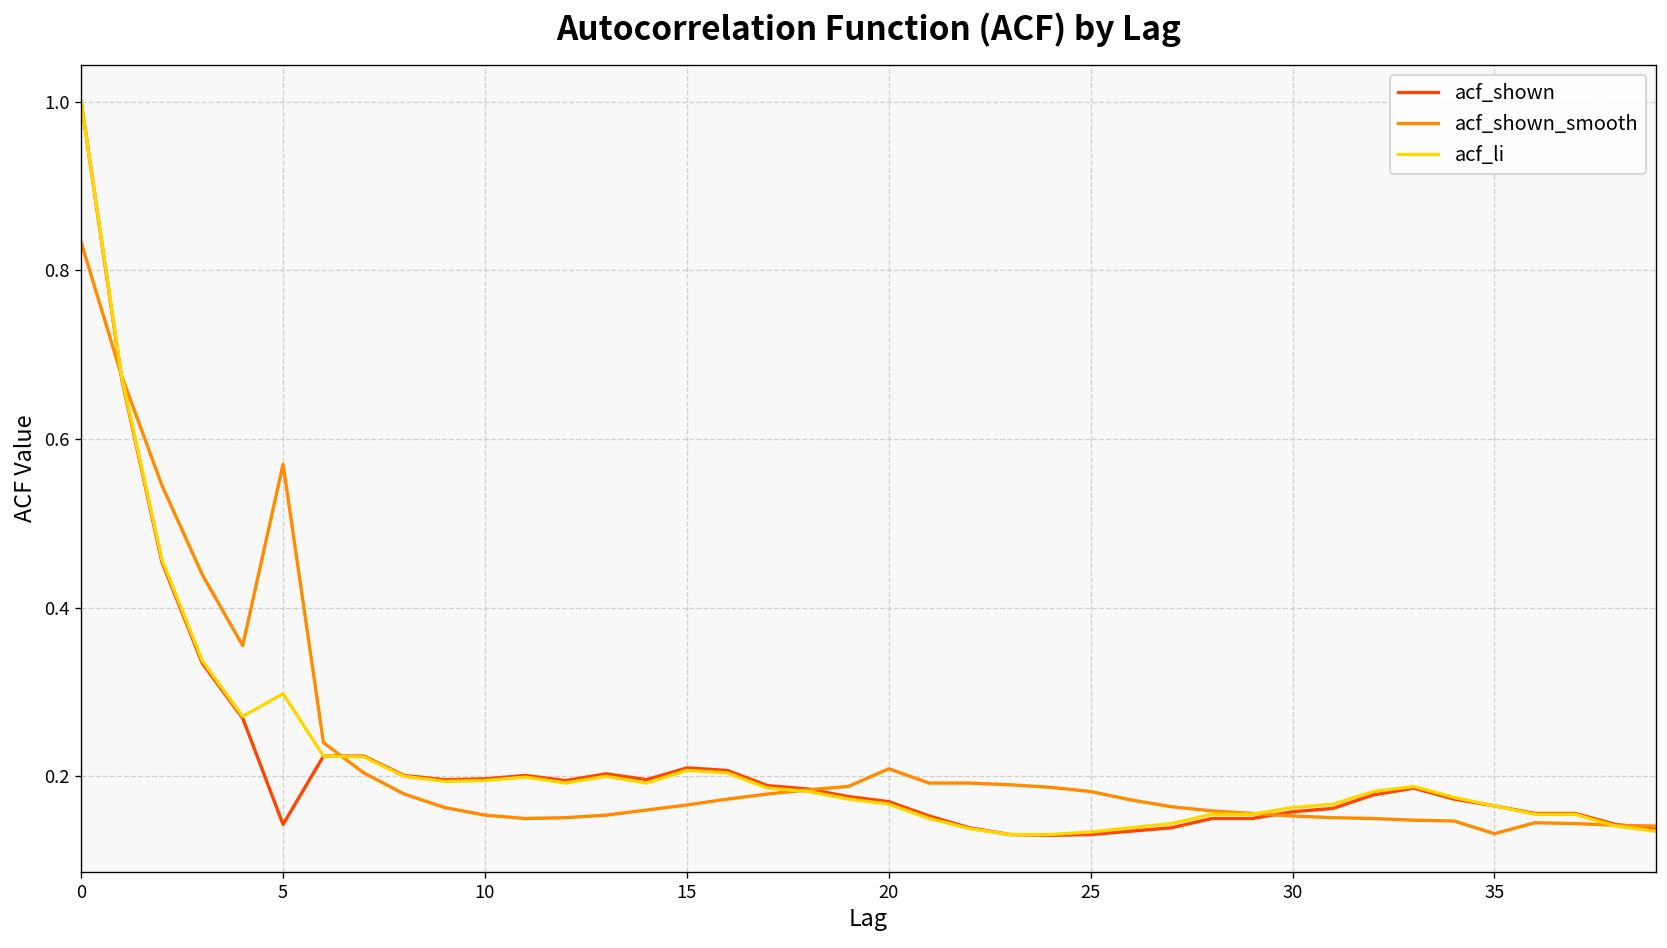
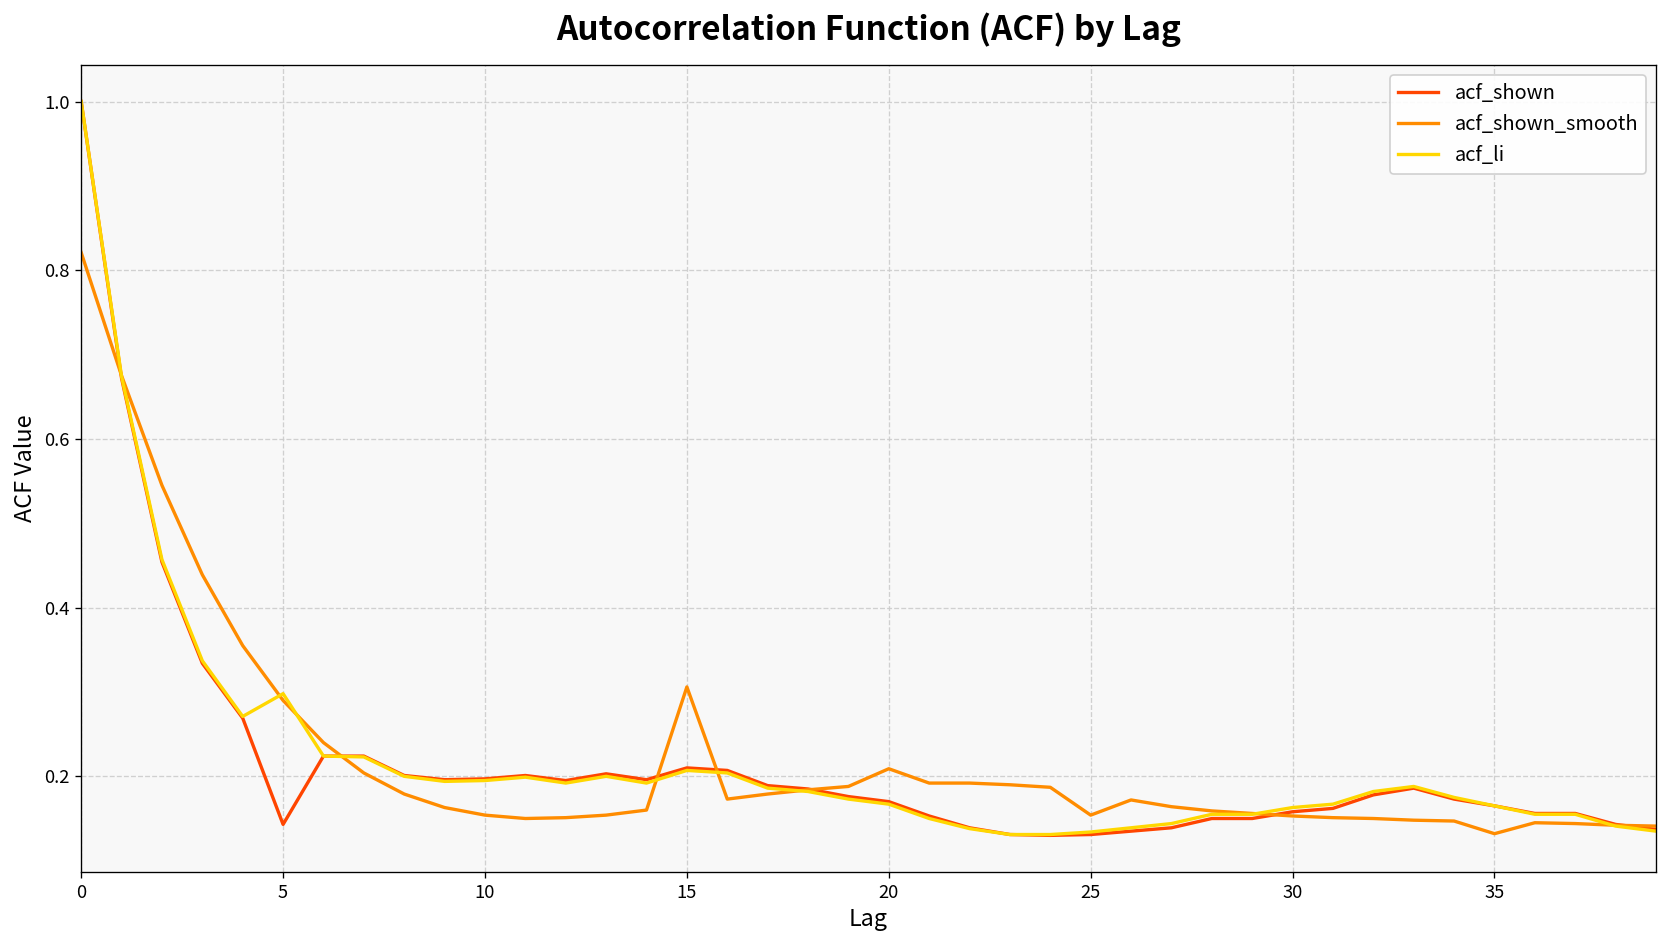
acf_shown_smooth, 0: 0.83 -> 0.82
acf_shown_smooth, 5: 0.57 -> 0.29
acf_shown_smooth, 15: 0.17 -> 0.31
acf_shown_smooth, 25: 0.18 -> 0.15
